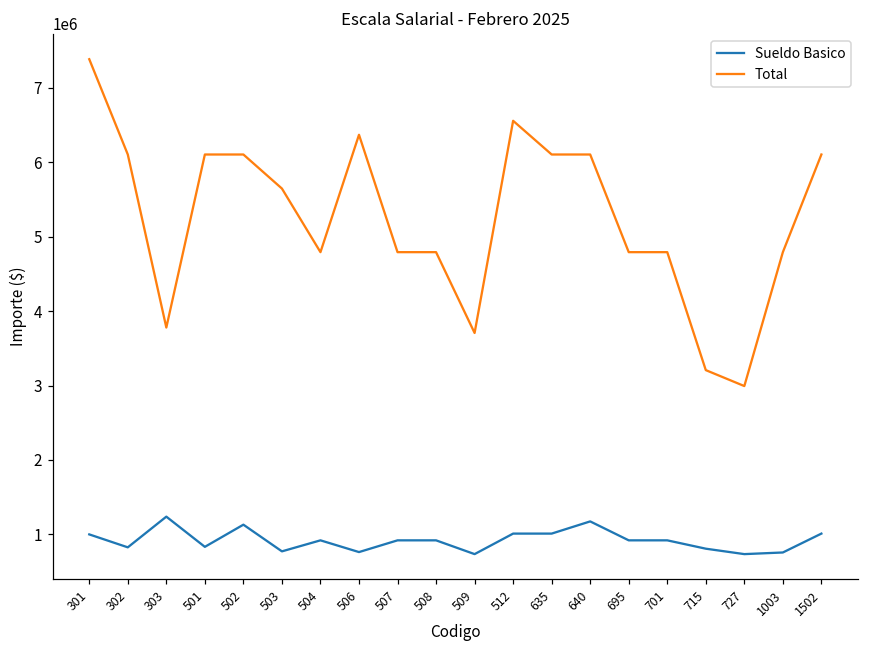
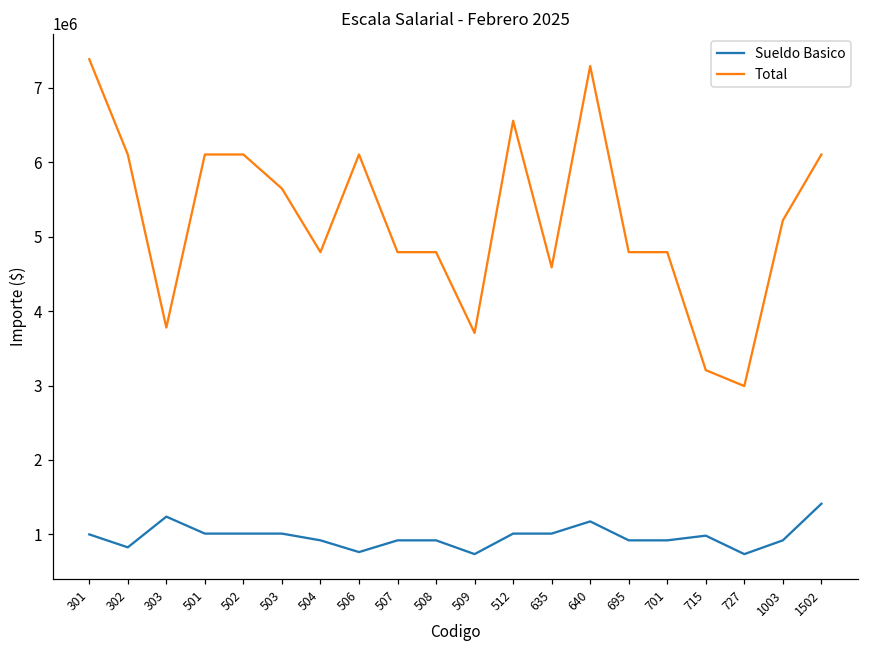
Sueldo Basico, 501: 800000 -> 1000000
Sueldo Basico, 502: 1100000 -> 1000000
Sueldo Basico, 503: 800000 -> 1000000
Total, 506: 6400000 -> 6100000
Total, 635: 6100000 -> 4600000
Total, 640: 6100000 -> 7300000
Sueldo Basico, 715: 800000 -> 1000000
Sueldo Basico, 1003: 800000 -> 900000
Total, 1003: 4800000 -> 5200000
Sueldo Basico, 1502: 1000000 -> 1400000
